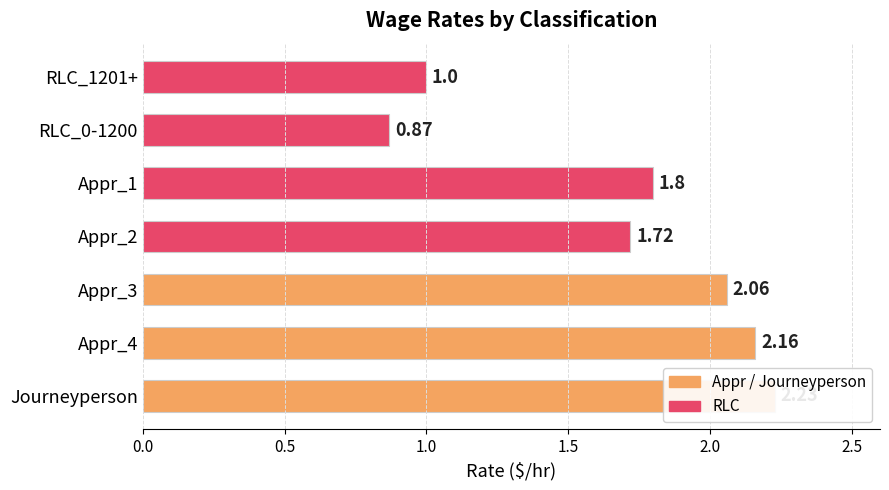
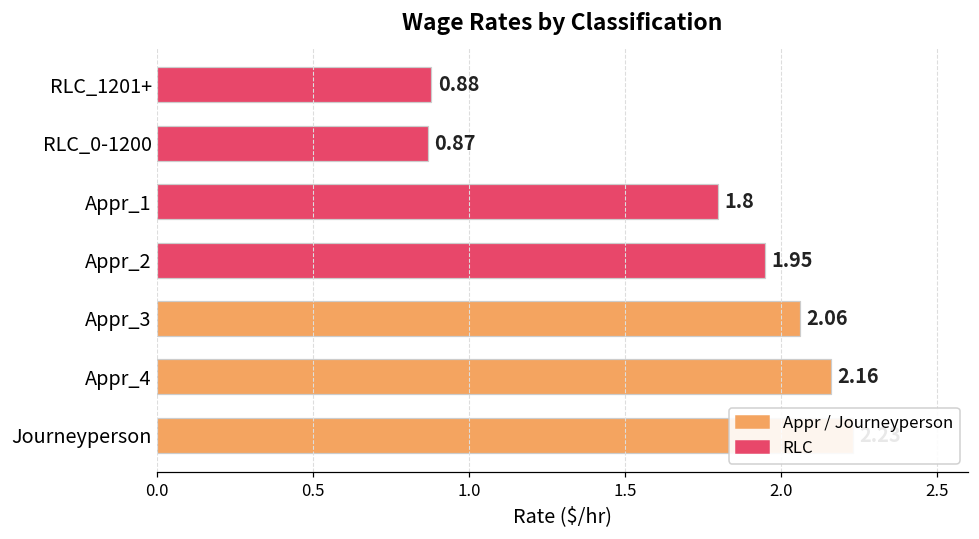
RLC_1201+: 1.0 -> 0.88
Appr_2: 1.72 -> 1.95
